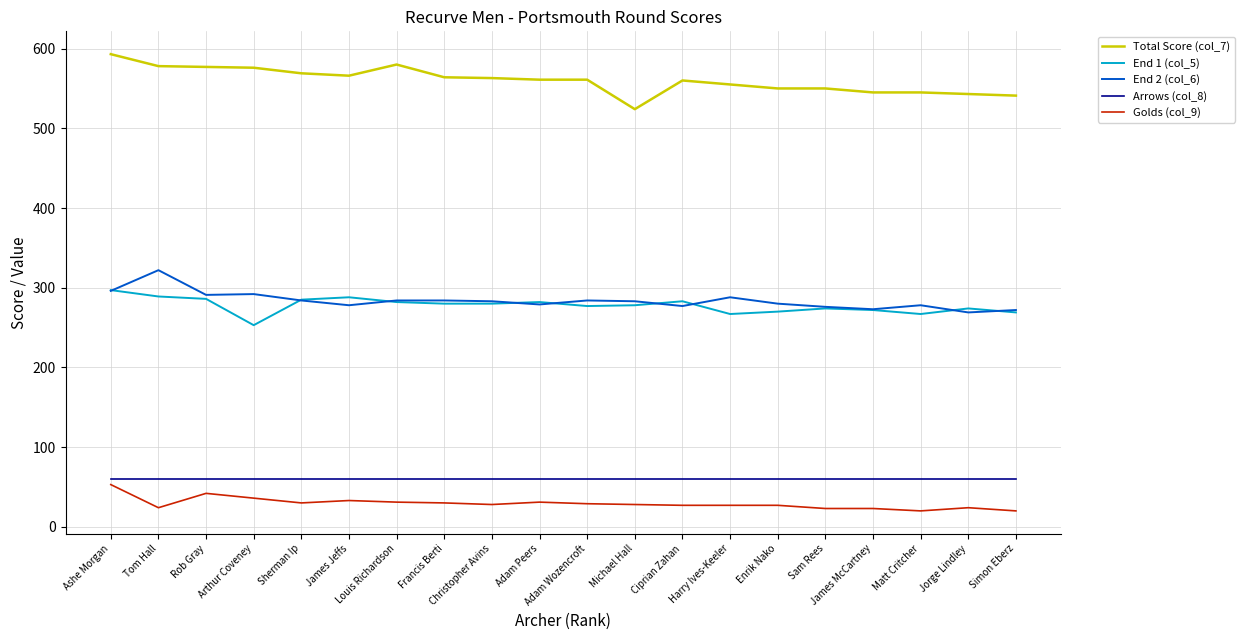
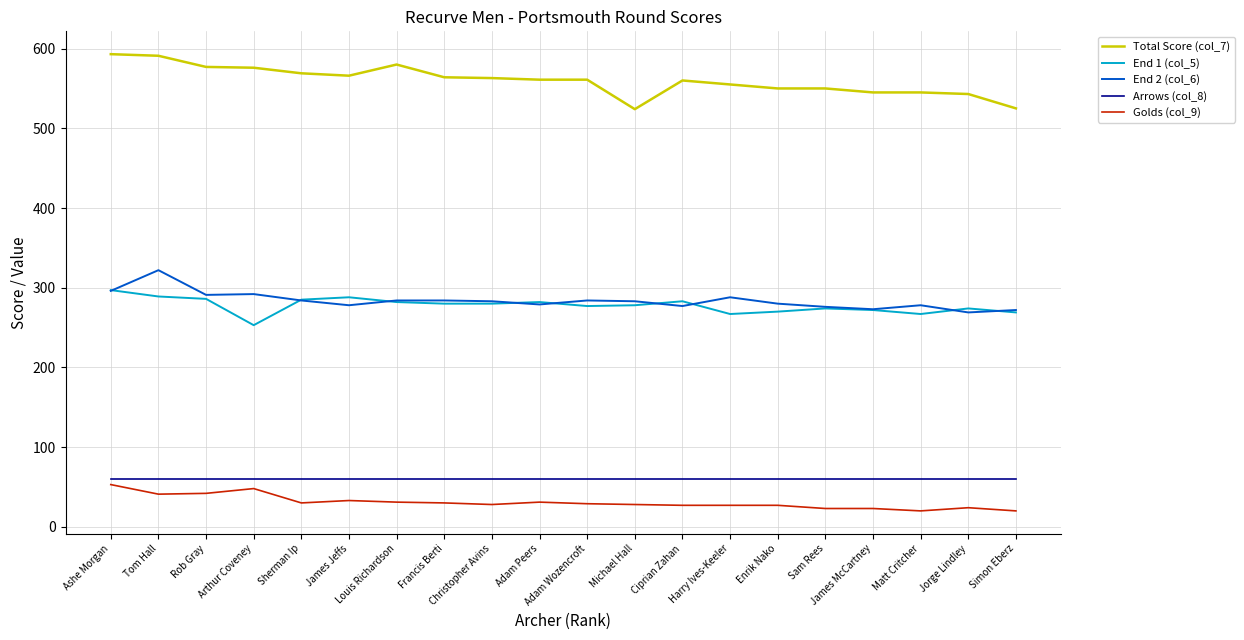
Total Score (col_7), Tom Hall: 580 -> 590
Golds (col_9), Tom Hall: 20 -> 40
Golds (col_9), Arthur Coveney: 40 -> 50
Total Score (col_7), Simon Eberz: 540 -> 530
